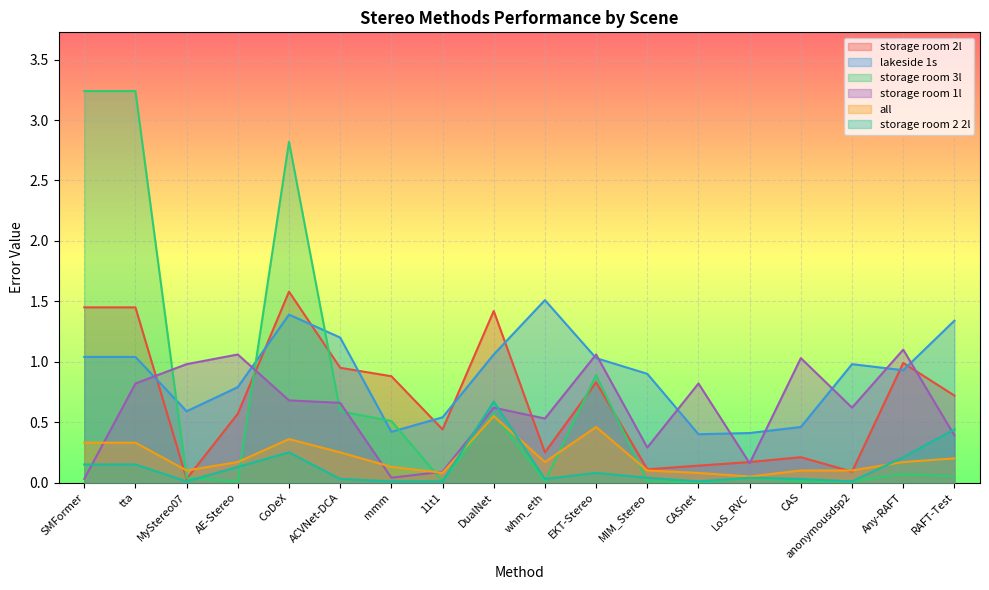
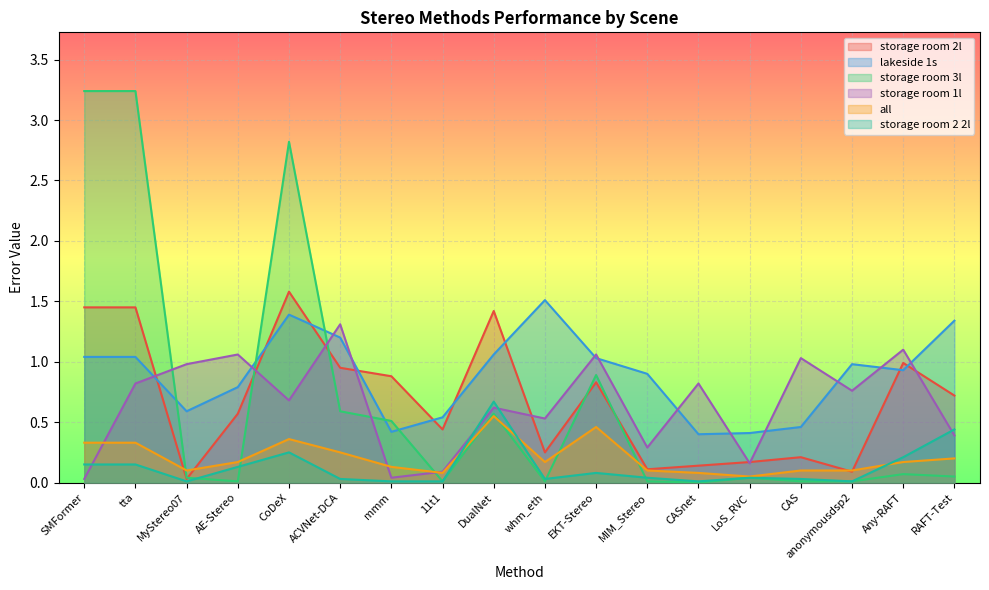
storage room 1l, ACVNet-DCA: 0.66 -> 1.31
storage room 1l, anonymousdsp2: 0.62 -> 0.76
